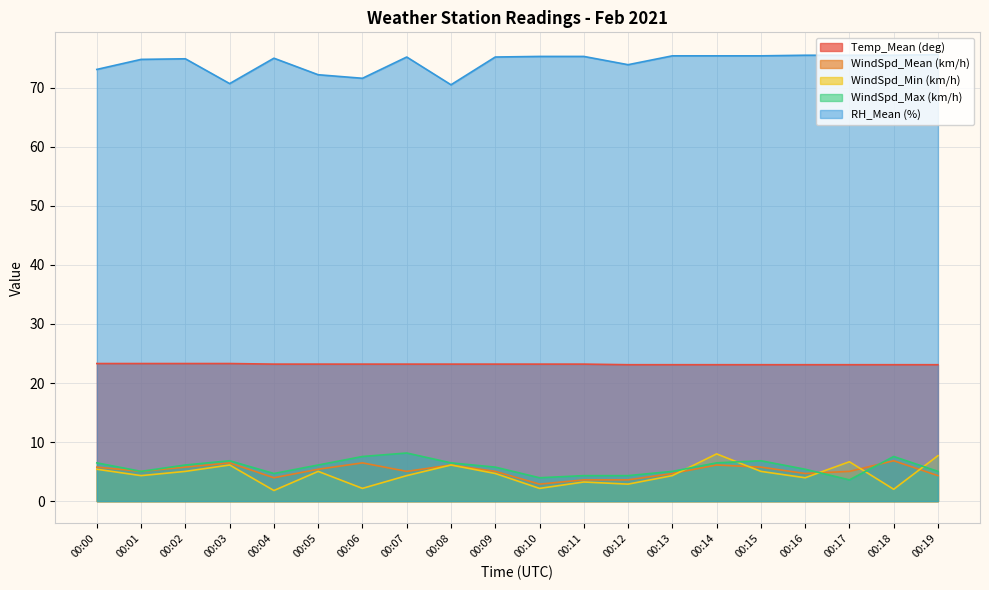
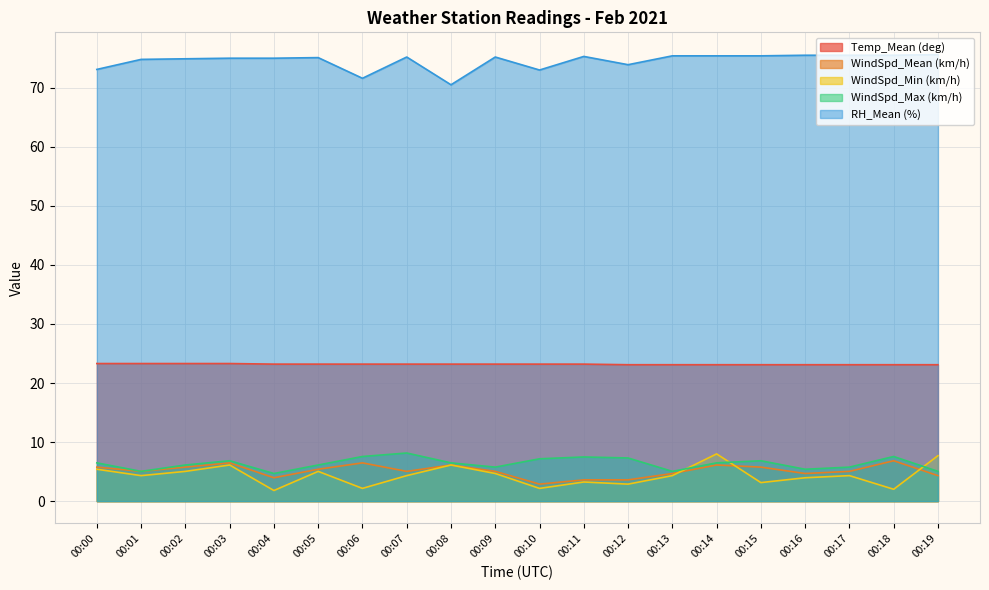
RH_Mean (%), 00:03: 71 -> 75
RH_Mean (%), 00:05: 72 -> 75
WindSpd_Max (km/h), 00:10: 4 -> 7
RH_Mean (%), 00:10: 75 -> 73
WindSpd_Max (km/h), 00:11: 4 -> 7
WindSpd_Max (km/h), 00:12: 4 -> 7
WindSpd_Min (km/h), 00:15: 5 -> 3
WindSpd_Min (km/h), 00:17: 7 -> 4
WindSpd_Max (km/h), 00:17: 4 -> 6
